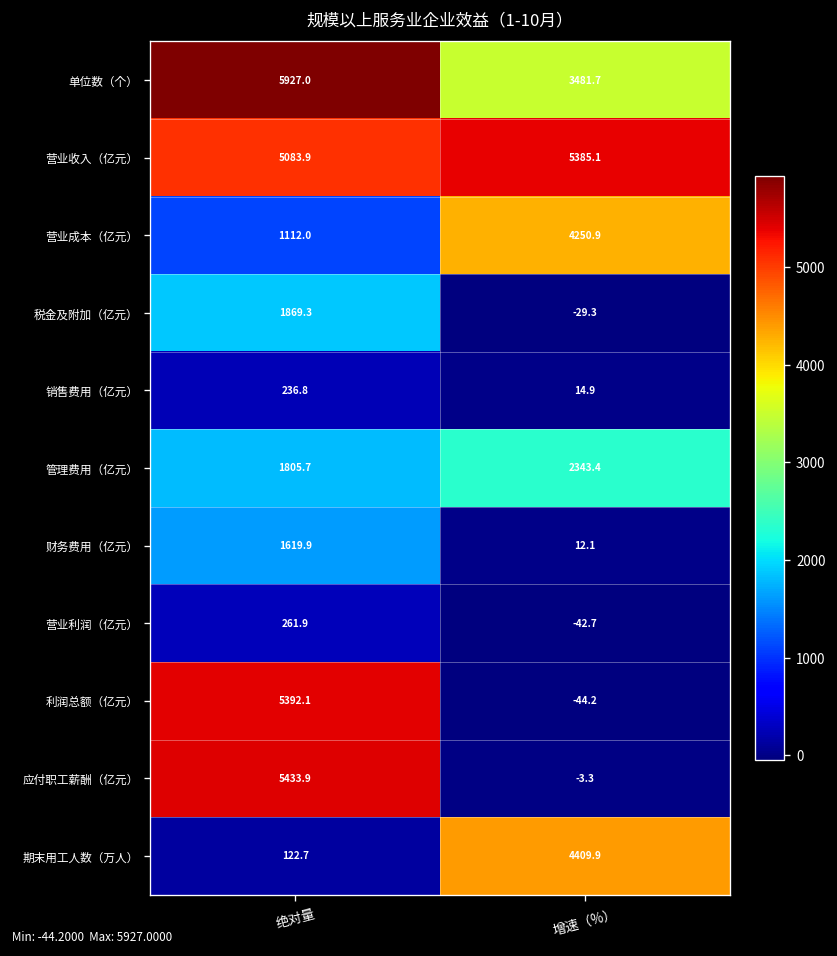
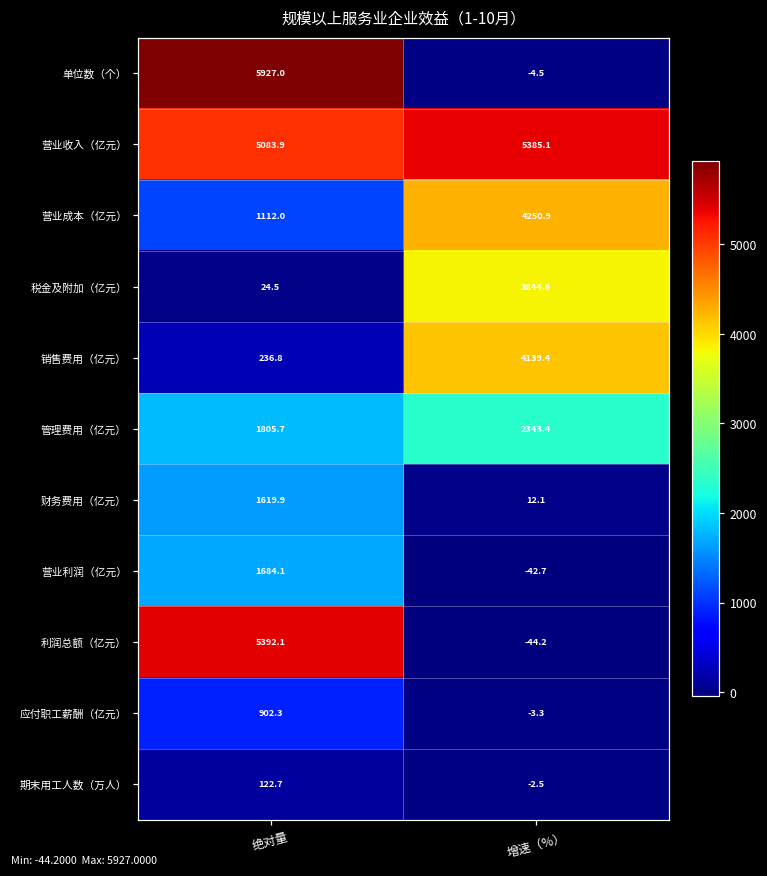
单位数（个）, 增速（%）: 3481.7 -> -4.5
税金及附加（亿元）, 绝对量: 1869.3 -> 24.5
税金及附加（亿元）, 增速（%）: -29.3 -> 3844.6
销售费用（亿元）, 增速（%）: 14.9 -> 4139.4
营业利润（亿元）, 绝对量: 261.9 -> 1684.1
应付职工薪酬（亿元）, 绝对量: 5433.9 -> 902.3
期末用工人数（万人）, 增速（%）: 4409.9 -> -2.5
